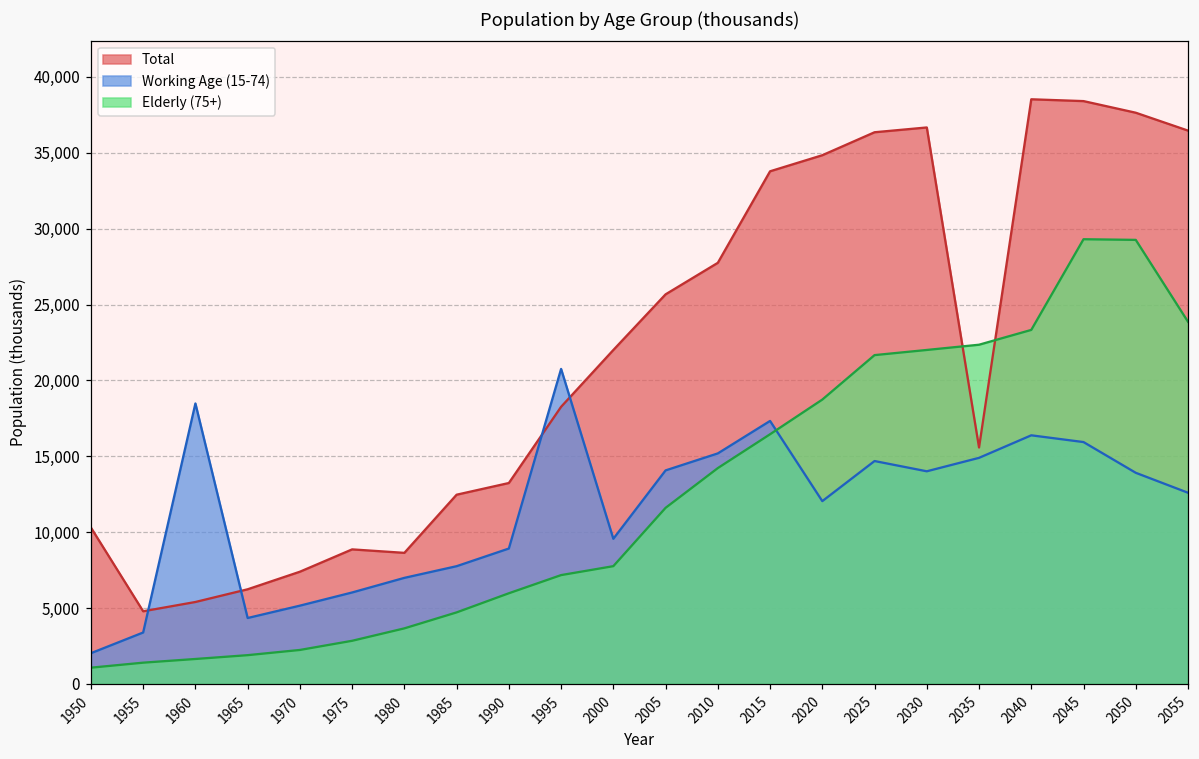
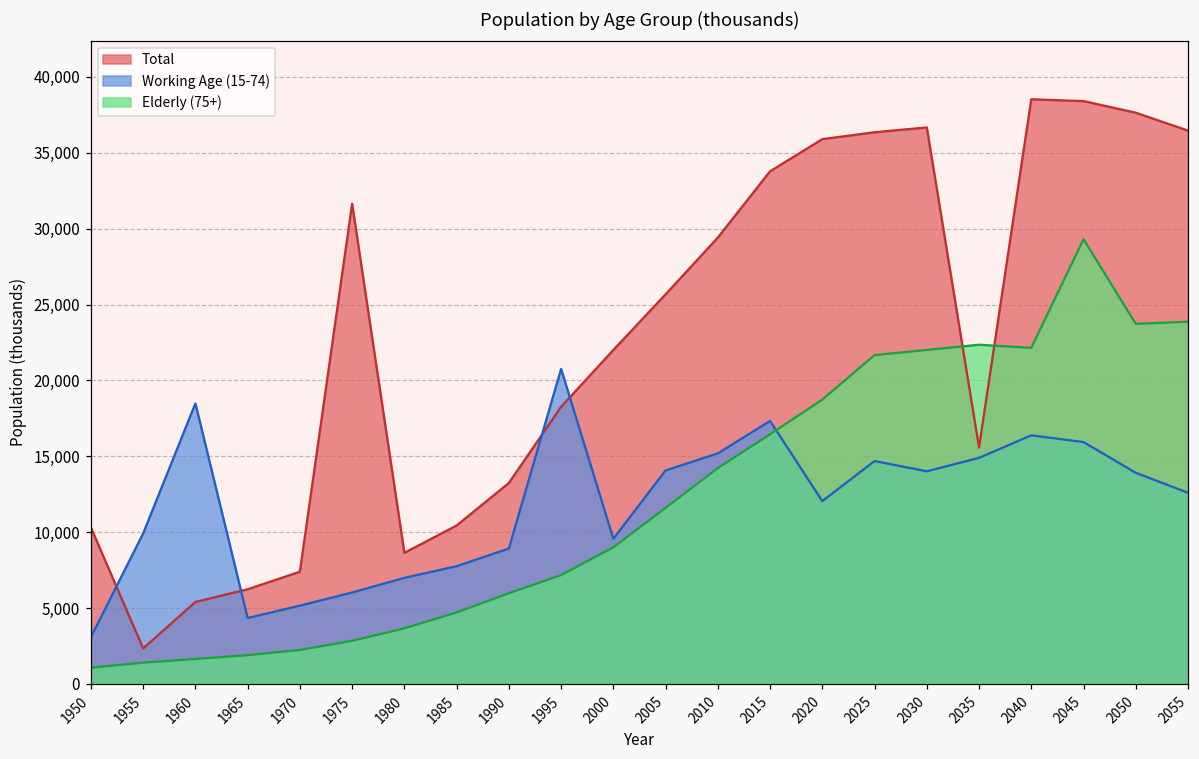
Working Age (15-74), 1950: 2,000 -> 3,100
Total, 1955: 4,800 -> 2,300
Working Age (15-74), 1955: 3,400 -> 9,900
Total, 1975: 8,900 -> 31,600
Total, 1985: 12,500 -> 10,400
Elderly (75+), 2000: 7,800 -> 9,000
Total, 2010: 27,800 -> 29,400
Total, 2020: 34,800 -> 35,900
Elderly (75+), 2040: 23,300 -> 22,100
Elderly (75+), 2050: 29,300 -> 23,700
